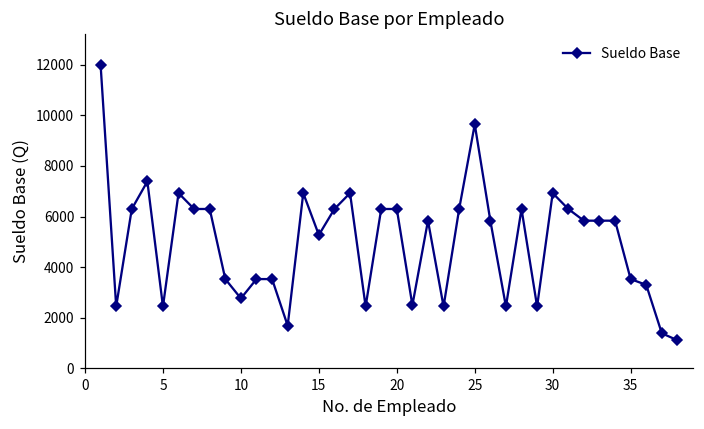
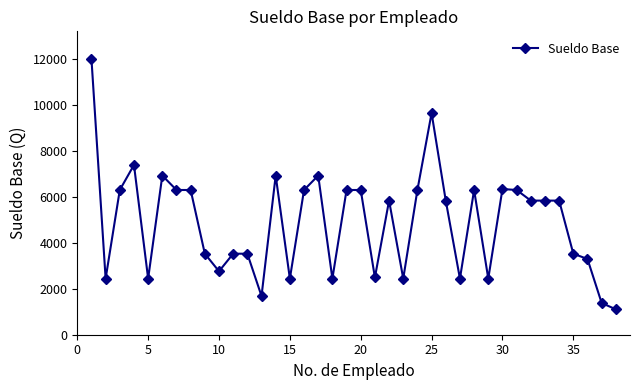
15: 5300 -> 2400
30: 6900 -> 6300
